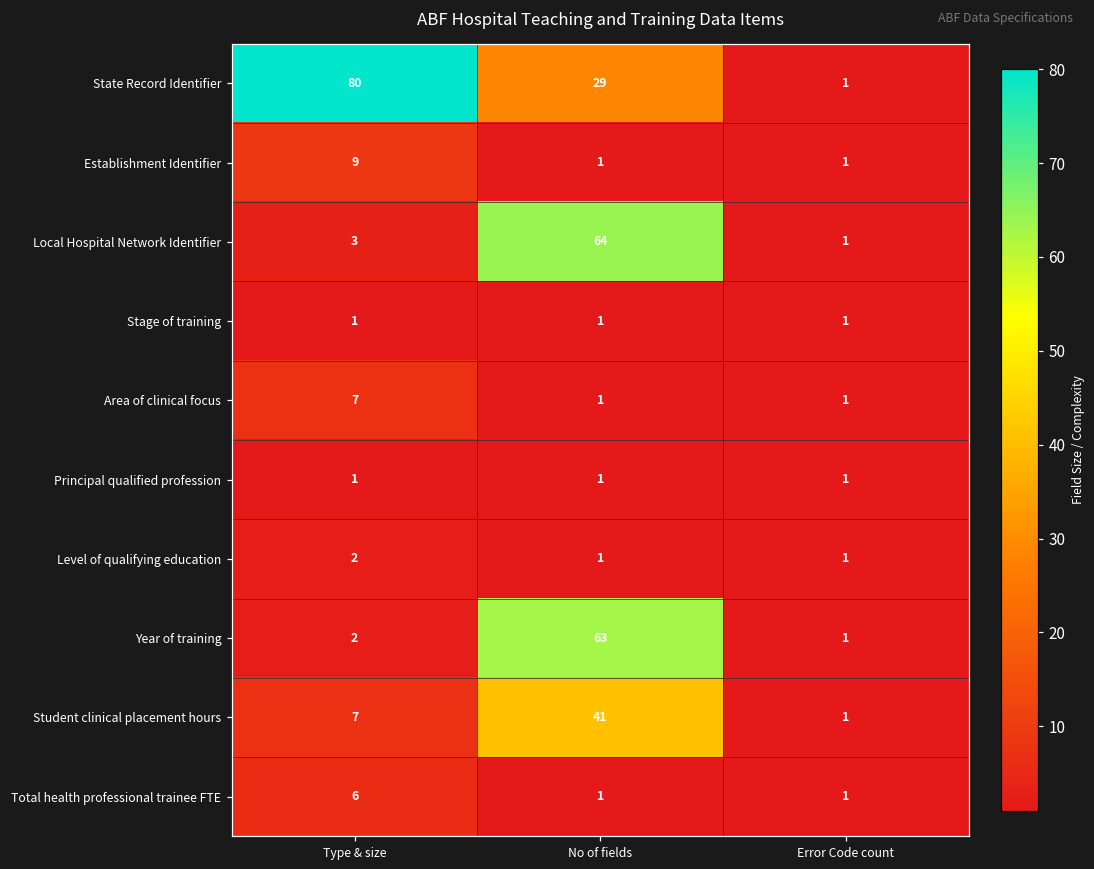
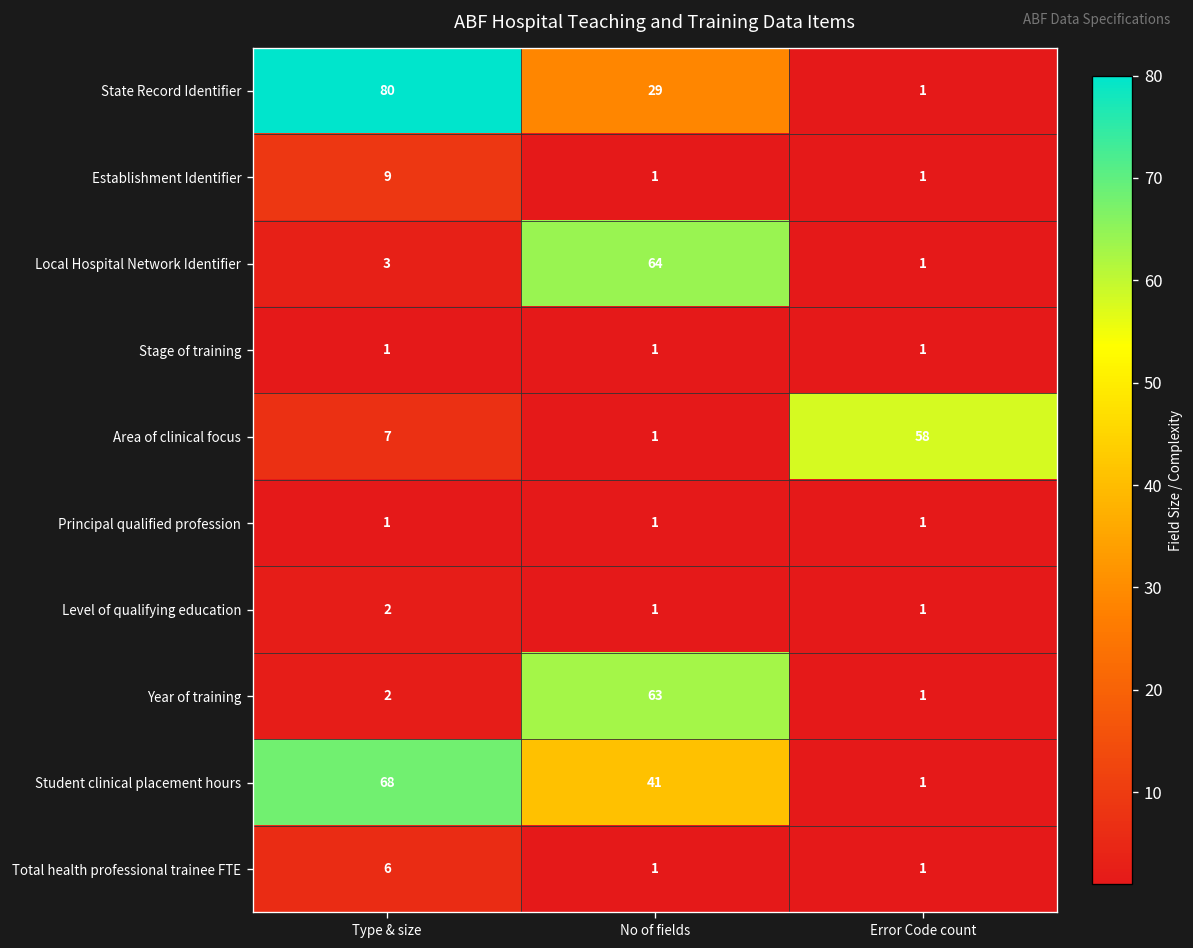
Area of clinical focus, Error Code count: 1 -> 58
Student clinical placement hours, Type & size: 7 -> 68
